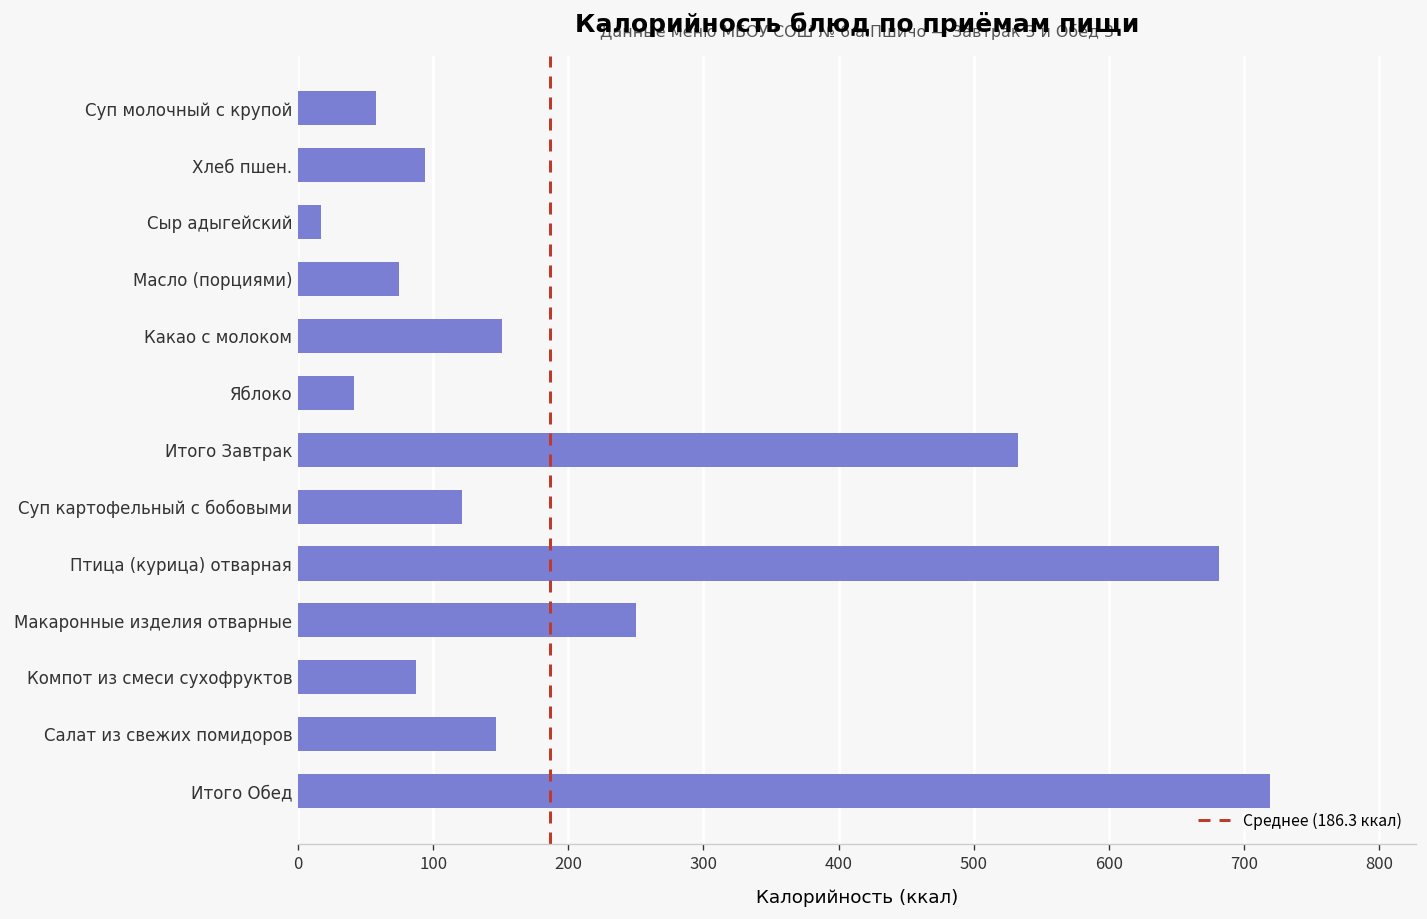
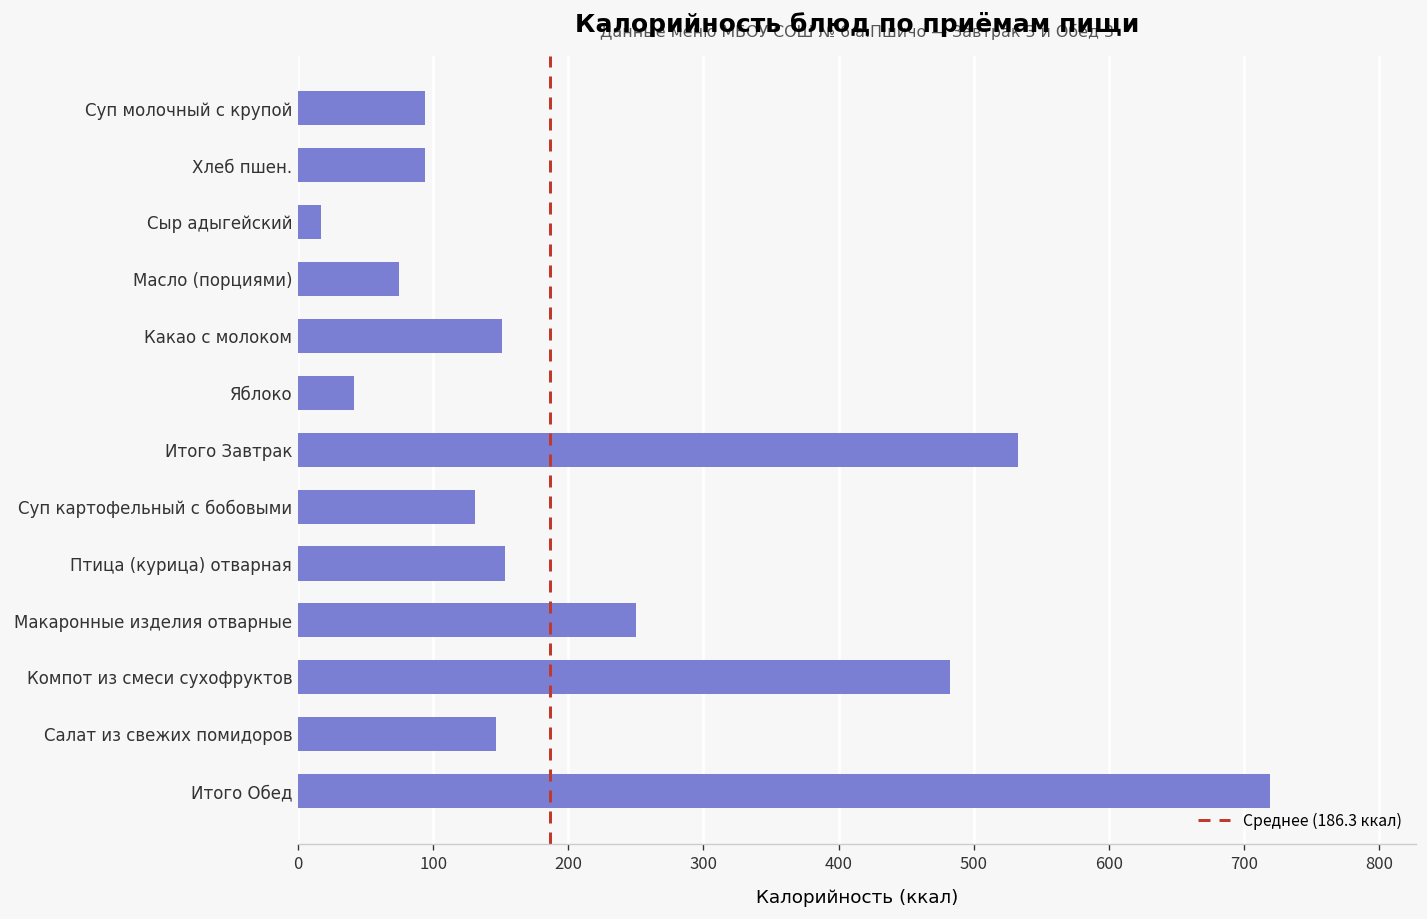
Суп молочный с крупой: 58 -> 94
Суп картофельный с бобовыми: 122 -> 131
Птица (курица) отварная: 682 -> 153
Компот из смеси сухофруктов: 88 -> 483
